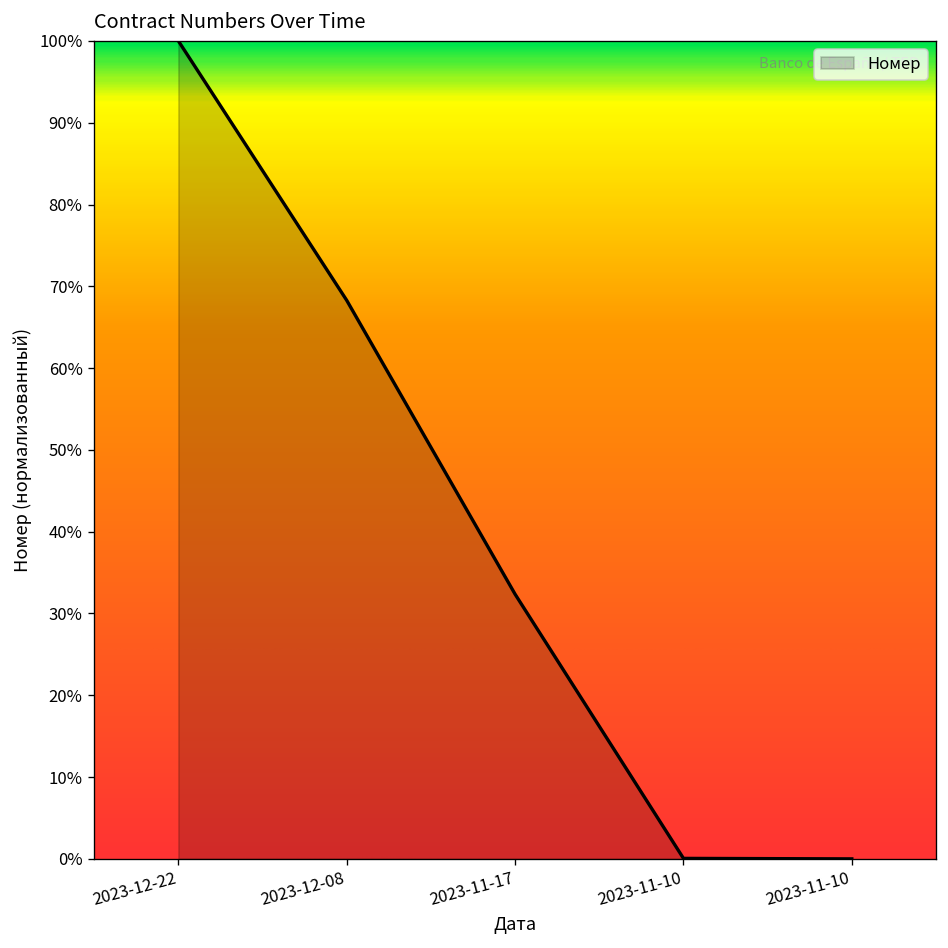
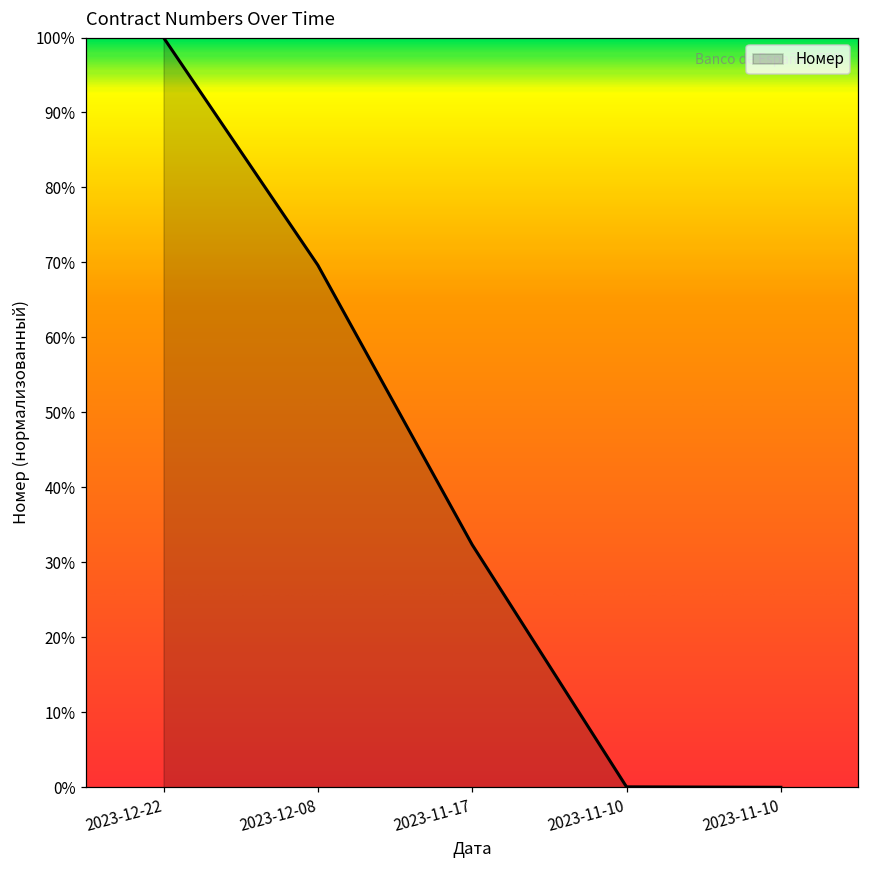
2023-12-08: 68% -> 70%
